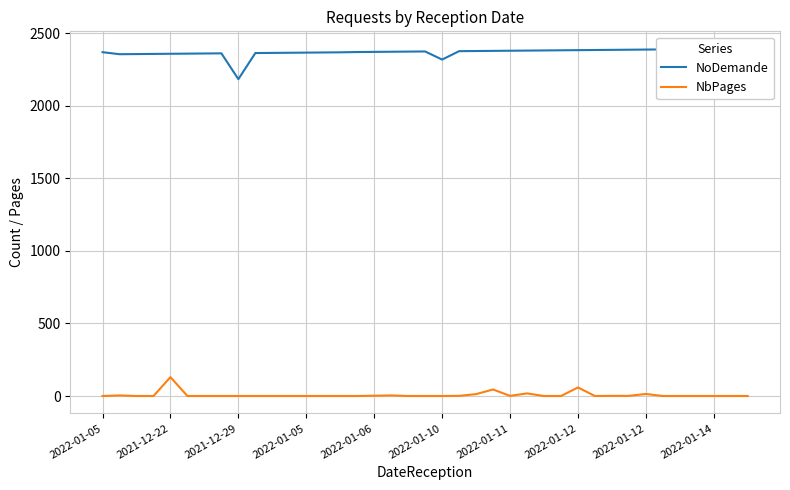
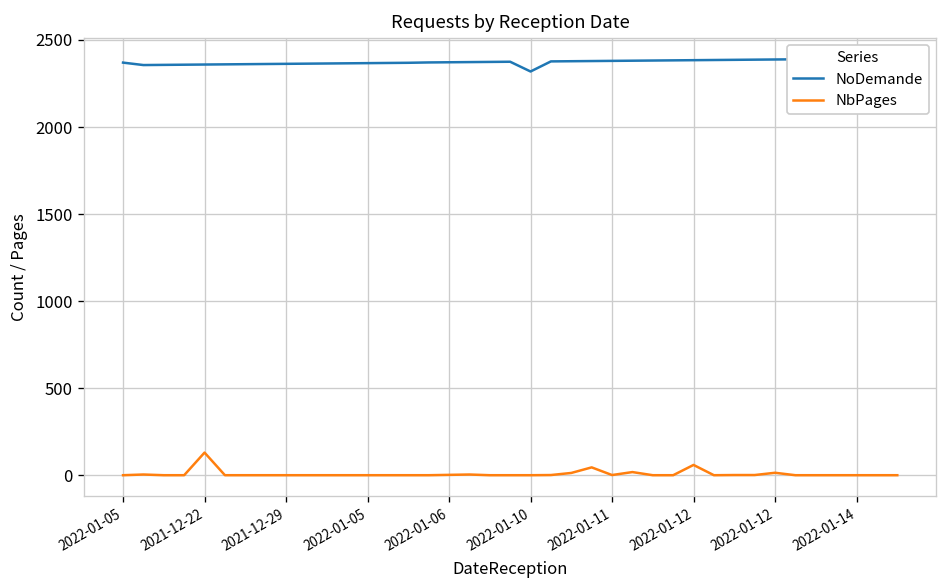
NoDemande, 2021-12-29: 2180 -> 2360
